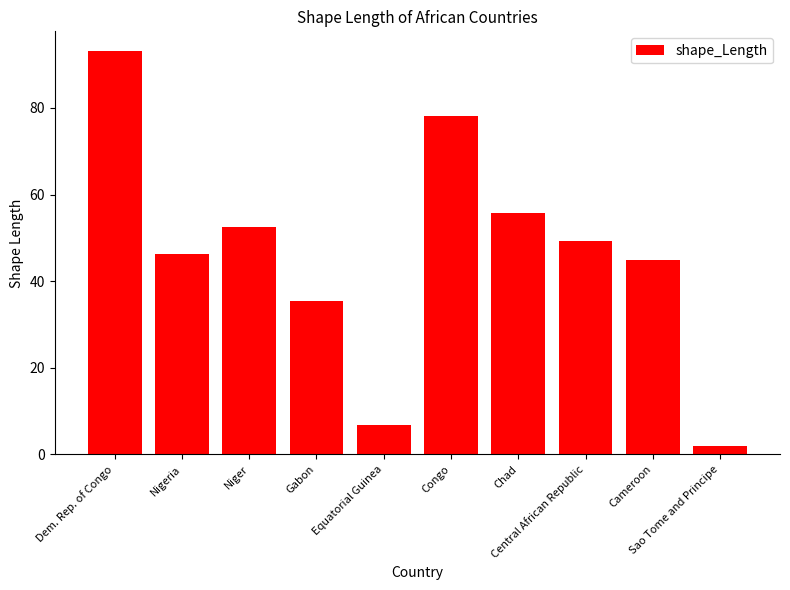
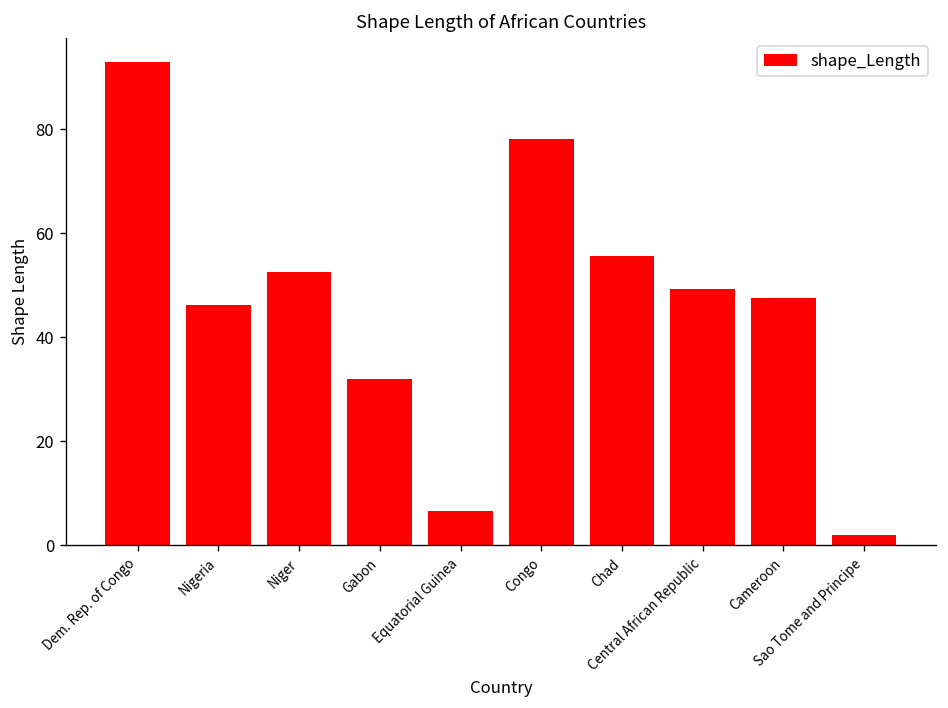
Gabon: 35 -> 32
Cameroon: 45 -> 48
